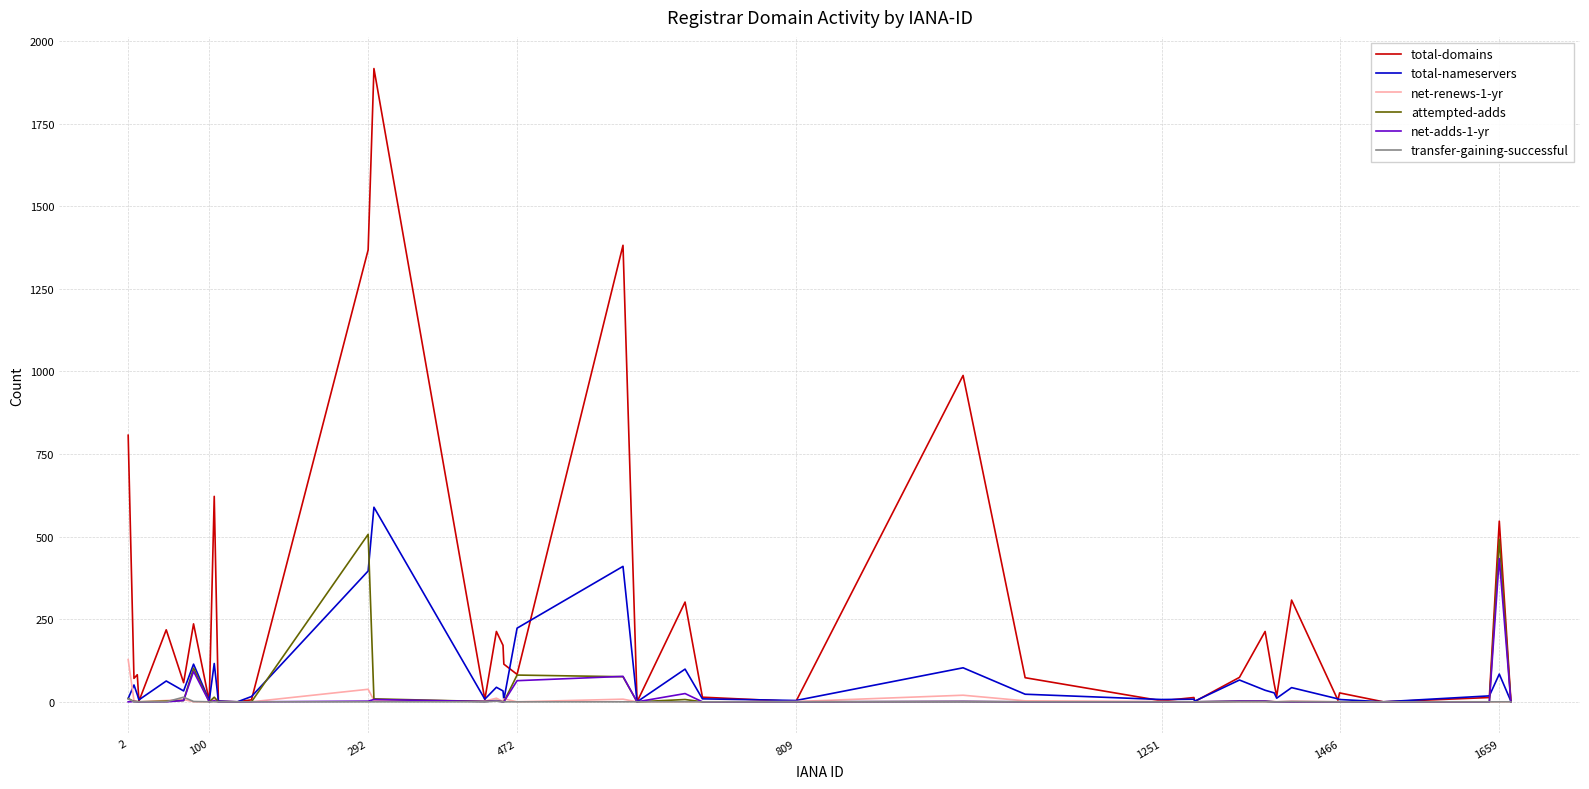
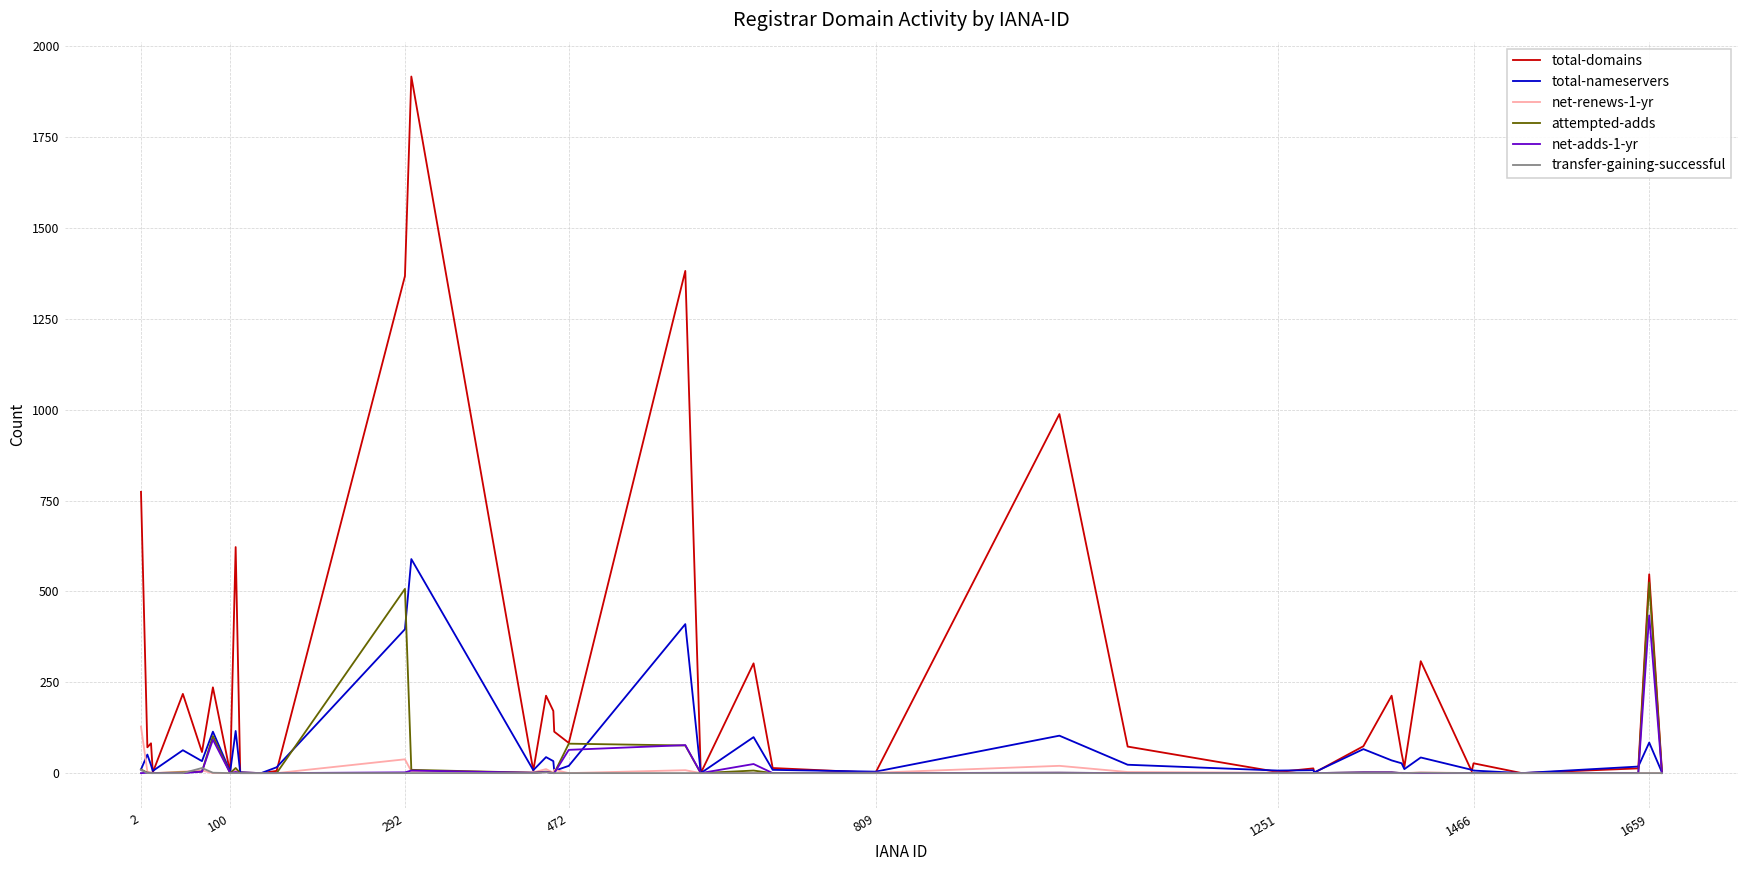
total-domains, 2: 810 -> 770
total-nameservers, 472: 220 -> 20
attempted-adds, 1659: 490 -> 520
